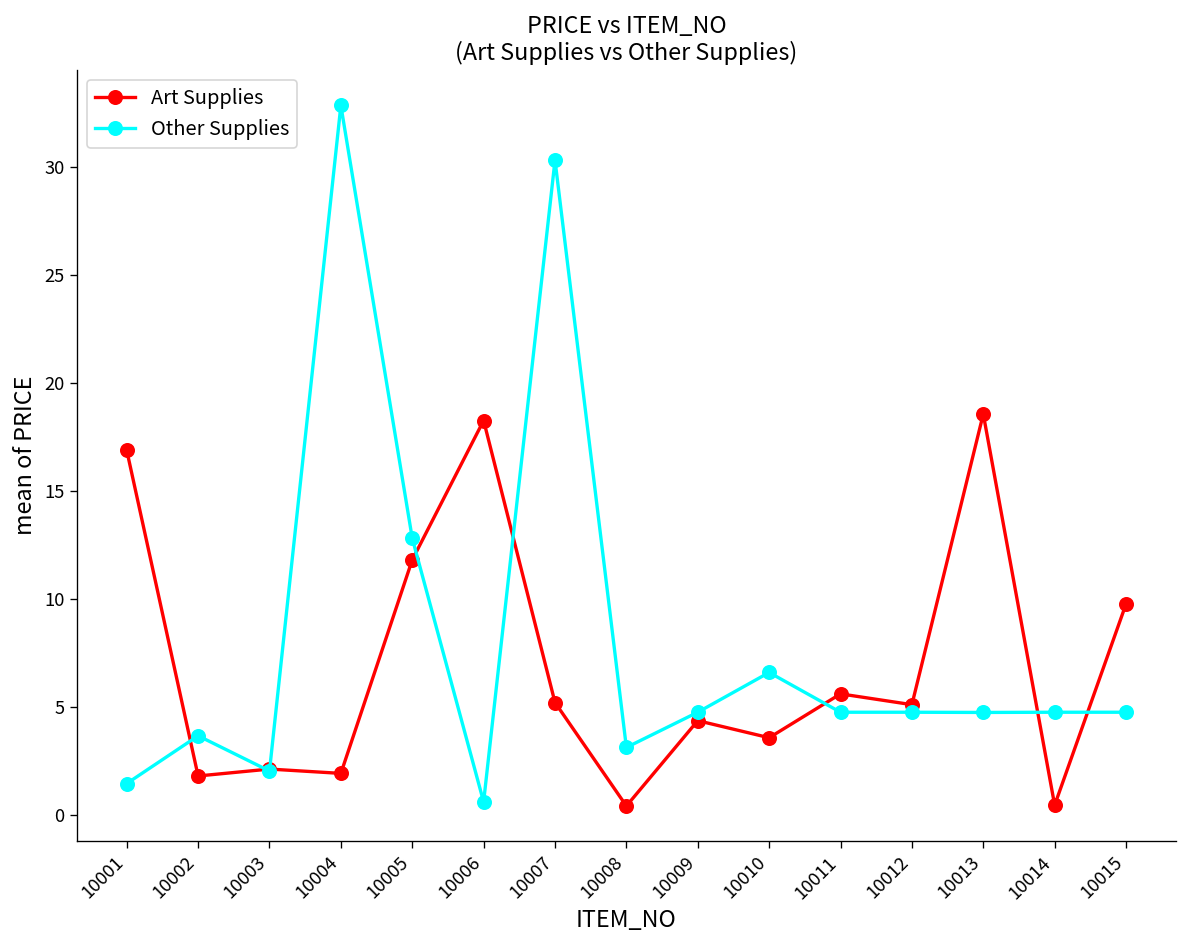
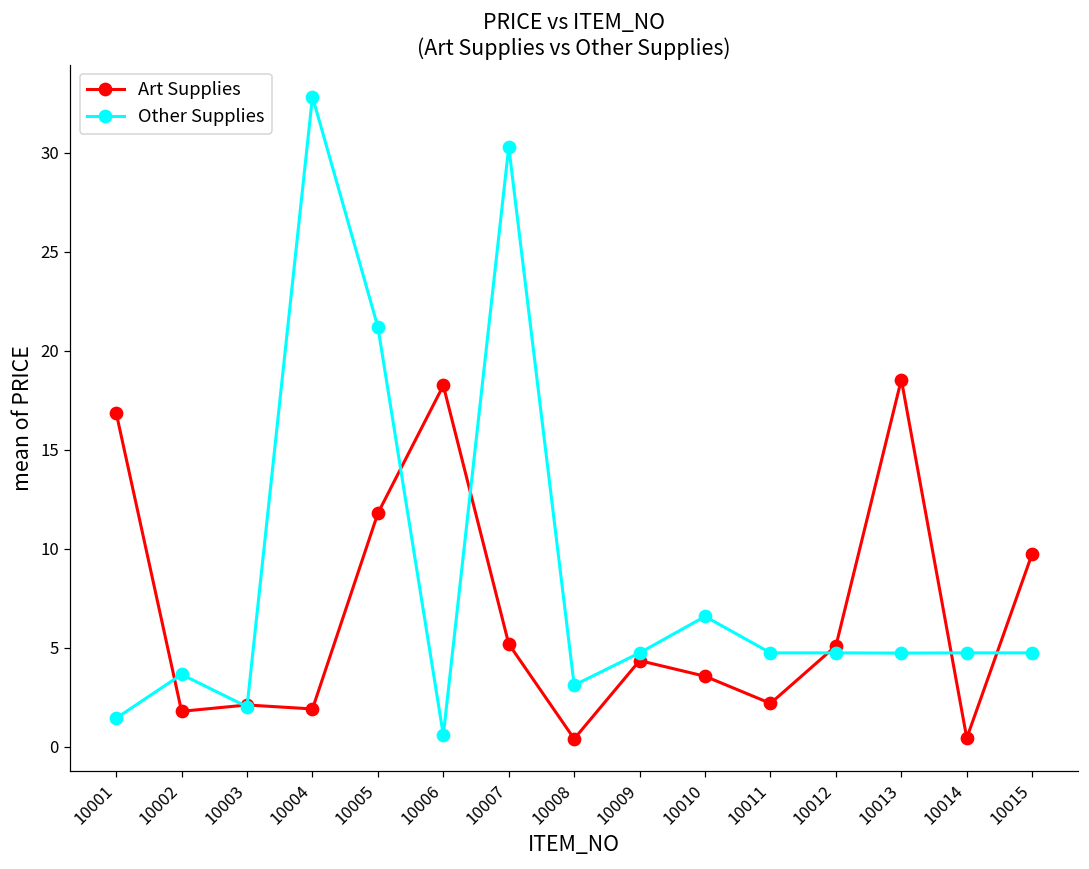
Other Supplies, 10005: 12.8 -> 21.2
Art Supplies, 10011: 5.6 -> 2.2
